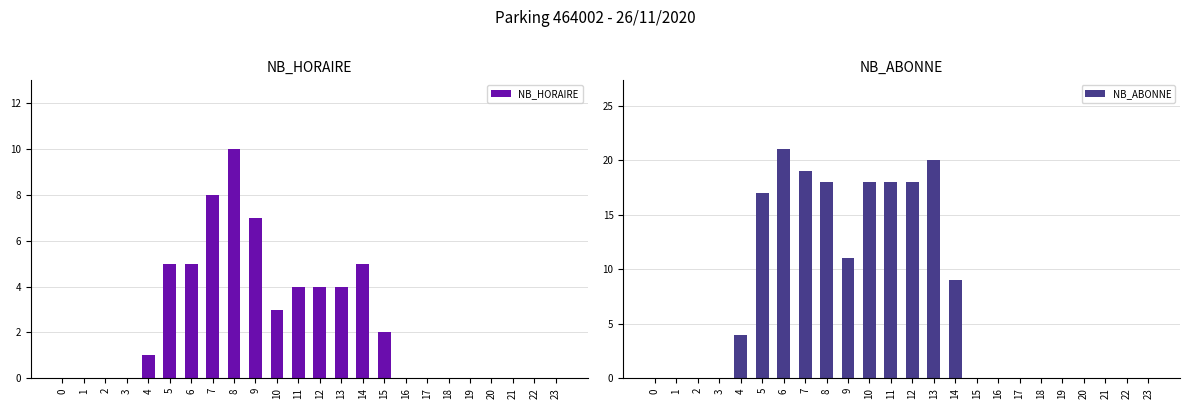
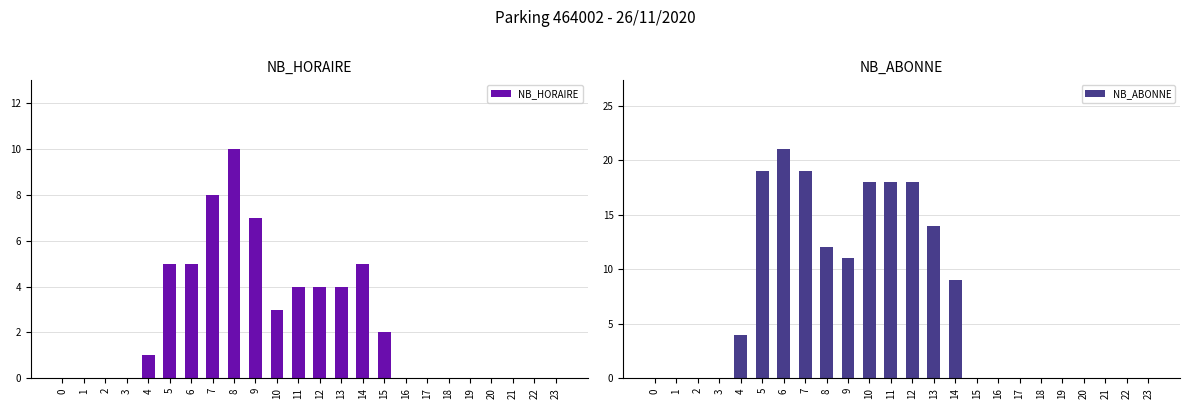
NB_ABONNE, 5: 17 -> 19
NB_ABONNE, 8: 18 -> 12
NB_ABONNE, 13: 20 -> 14
